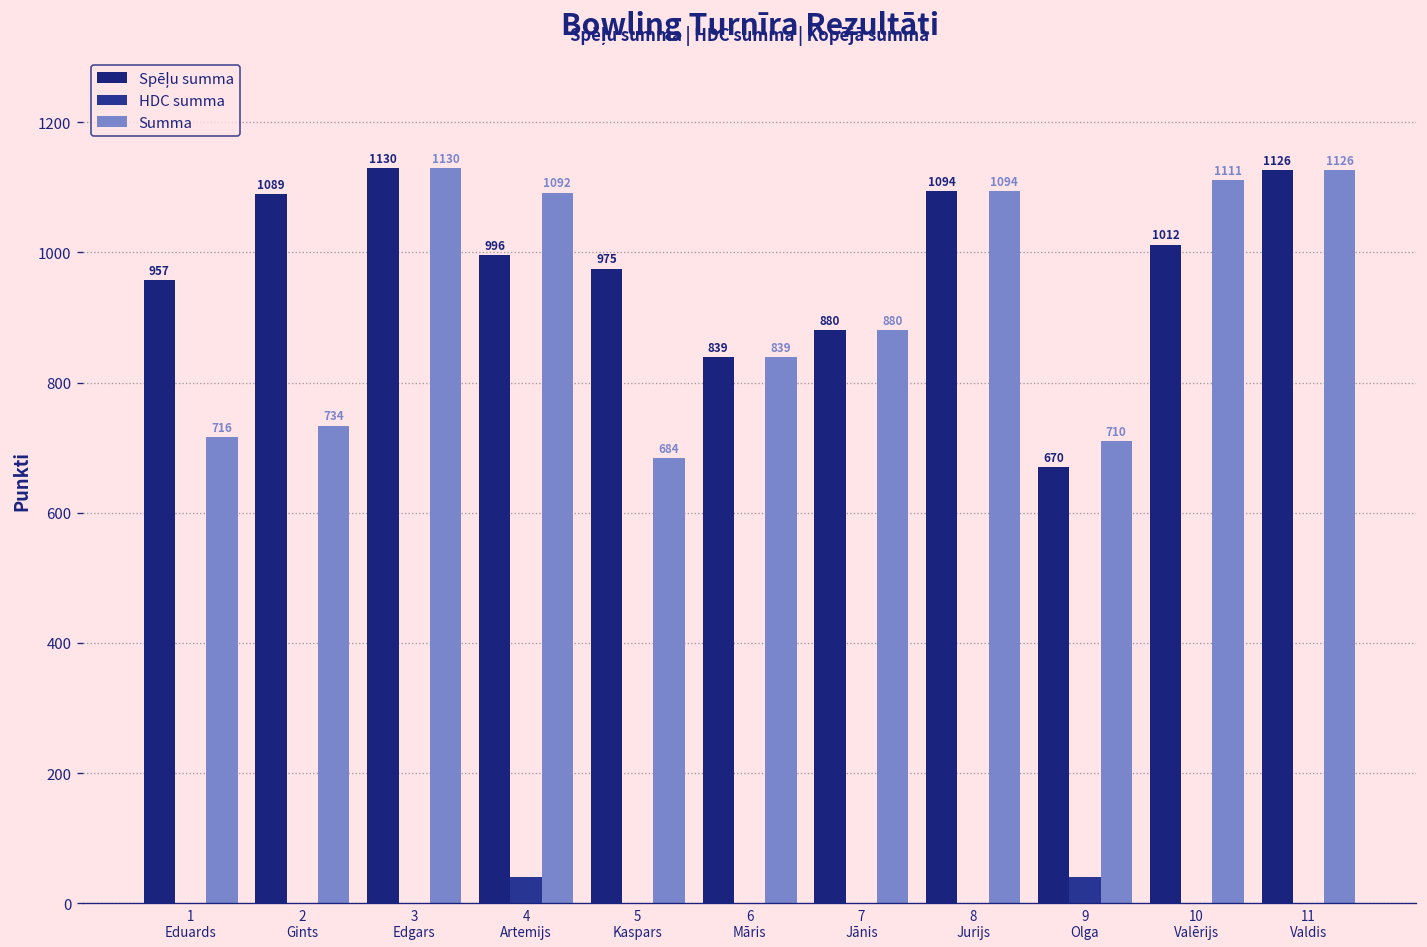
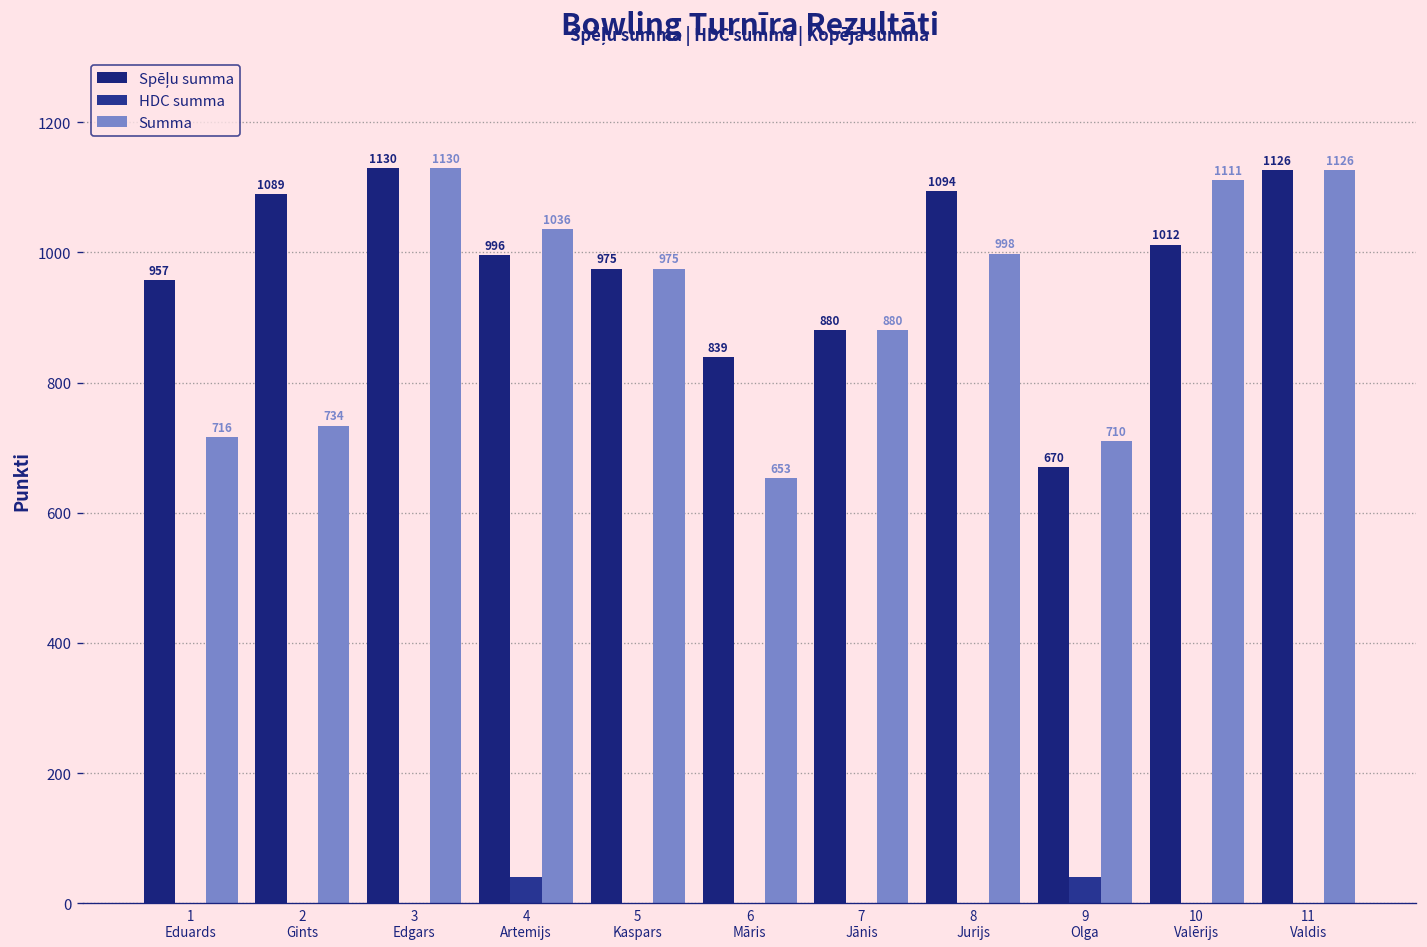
Summa, 4 Artemijs: 1092 -> 1036
Summa, 5 Kaspars: 684 -> 975
Summa, 6 Māris: 839 -> 653
Summa, 8 Jurijs: 1094 -> 998
